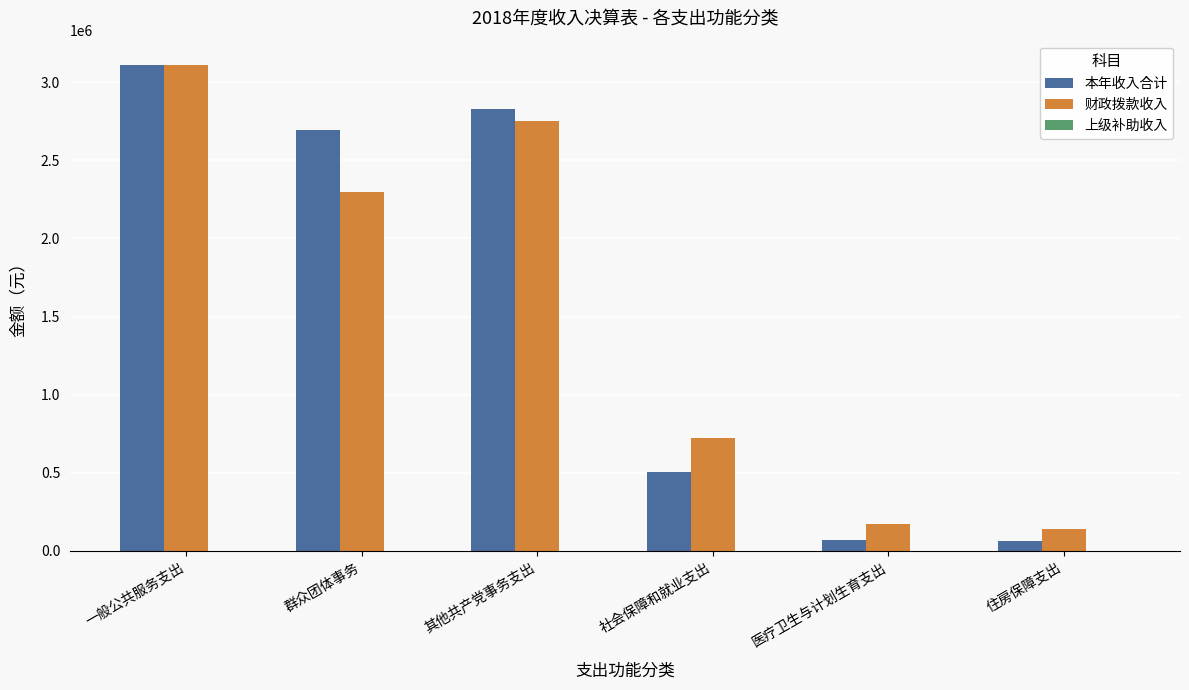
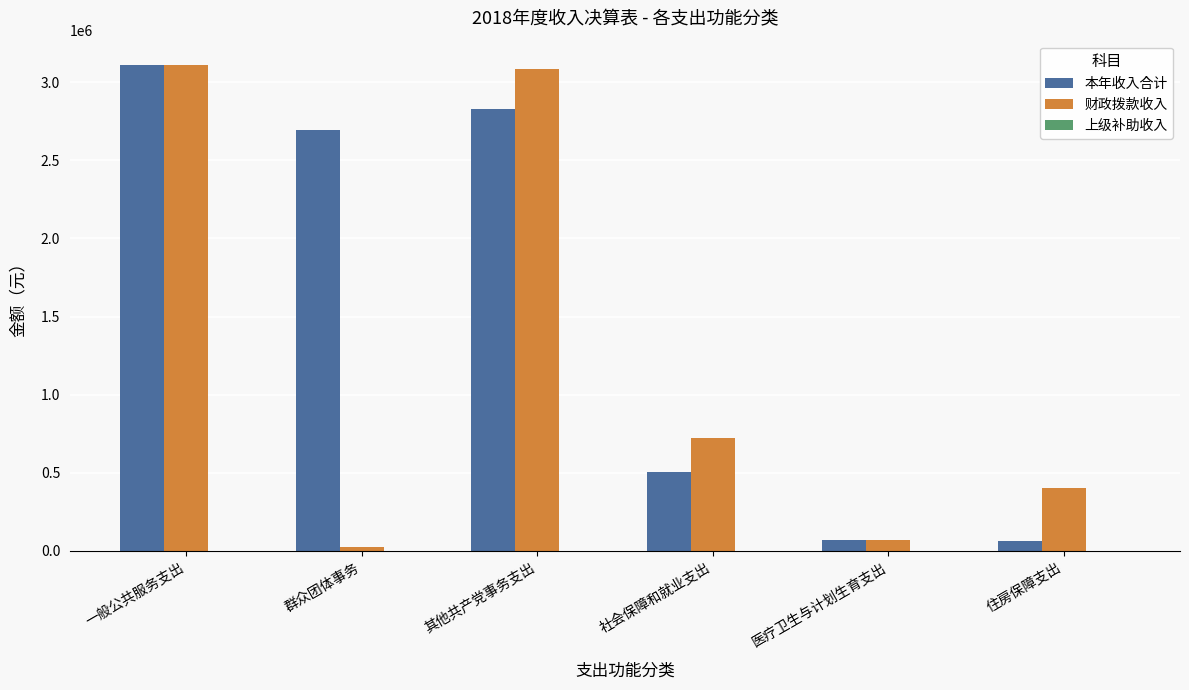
财政拨款收入, 群众团体事务: 2300000 -> 20000
财政拨款收入, 其他共产党事务支出: 2750000 -> 3090000
财政拨款收入, 医疗卫生与计划生育支出: 170000 -> 70000
财政拨款收入, 住房保障支出: 140000 -> 400000
